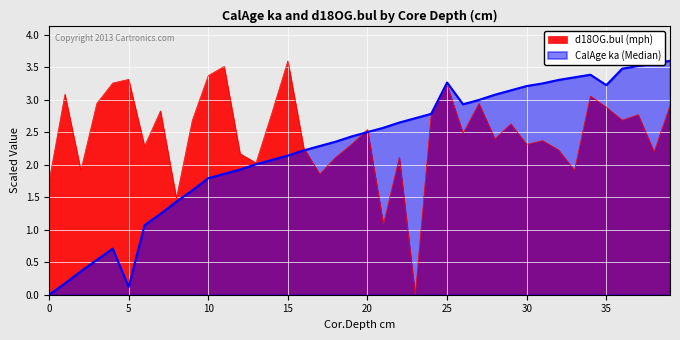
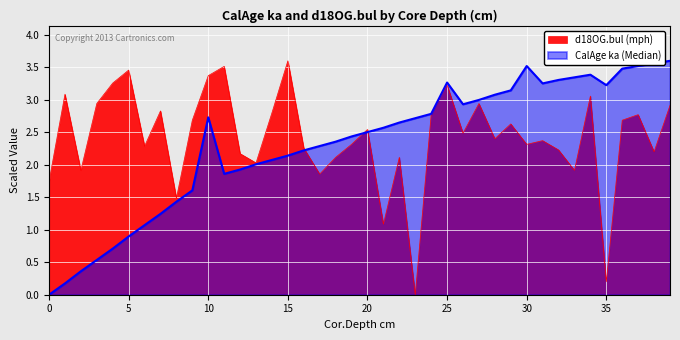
d18OG.bul (mph), 5: 3.3 -> 3.5
CalAge ka (Median), 5: 0.1 -> 0.9
CalAge ka (Median), 10: 1.8 -> 2.7
CalAge ka (Median), 30: 3.2 -> 3.5
d18OG.bul (mph), 35: 2.9 -> 0.2
